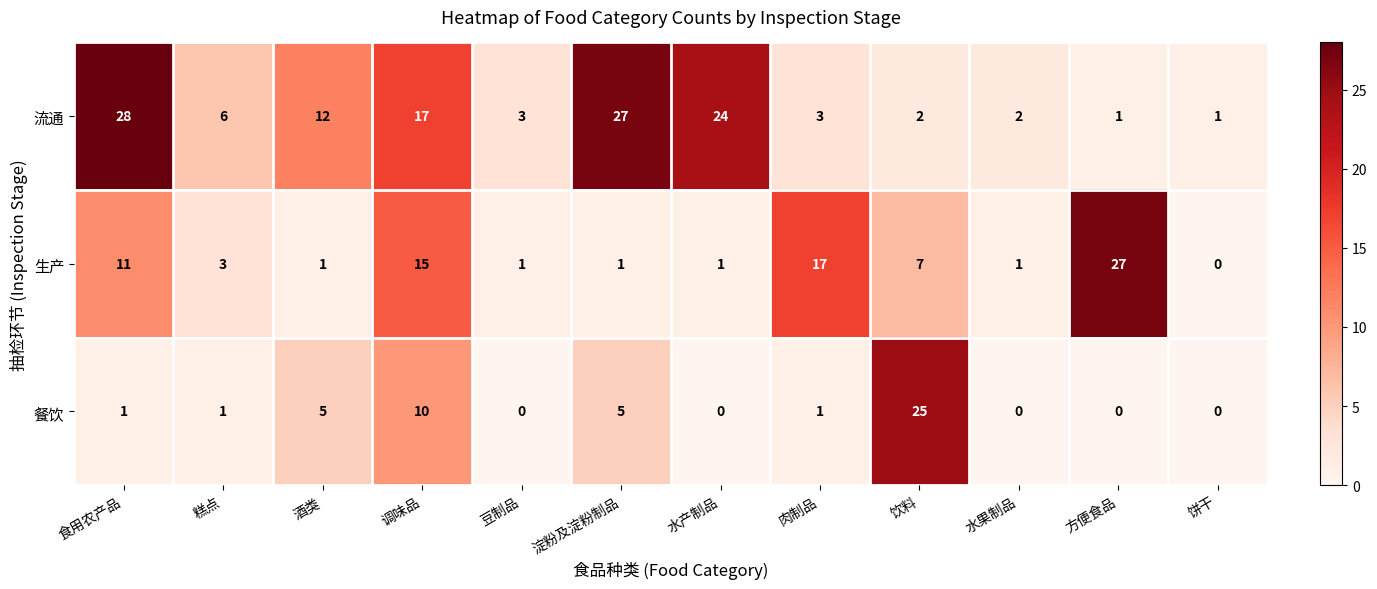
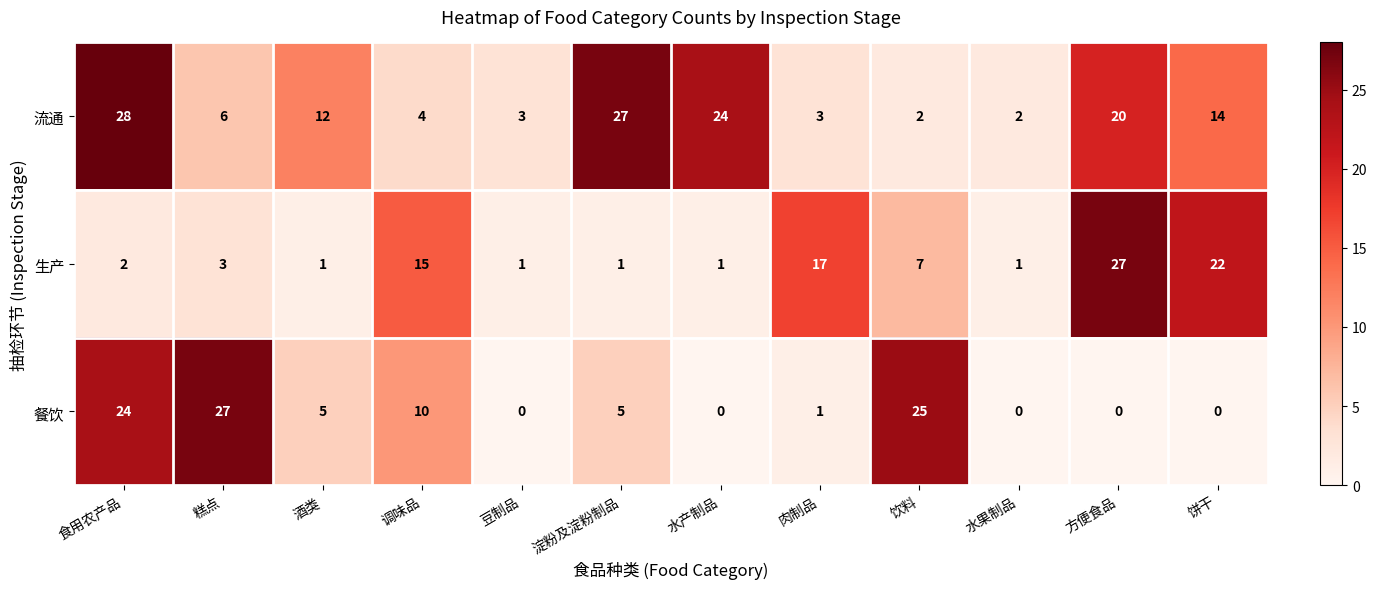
流通, 调味品: 17 -> 4
流通, 方便食品: 1 -> 20
流通, 饼干: 1 -> 14
生产, 食用农产品: 11 -> 2
生产, 饼干: 0 -> 22
餐饮, 食用农产品: 1 -> 24
餐饮, 糕点: 1 -> 27
